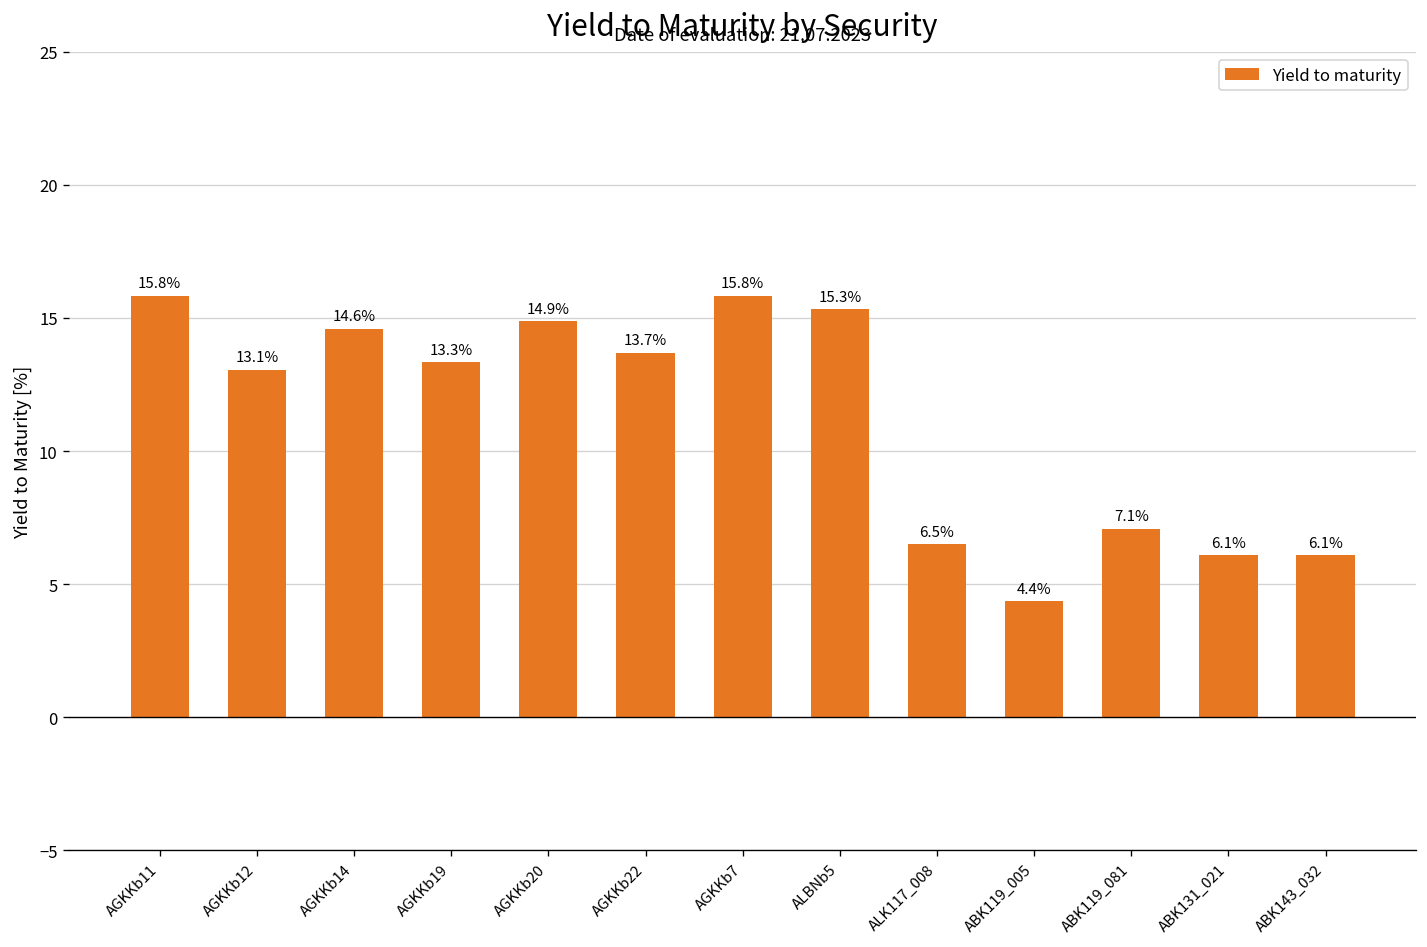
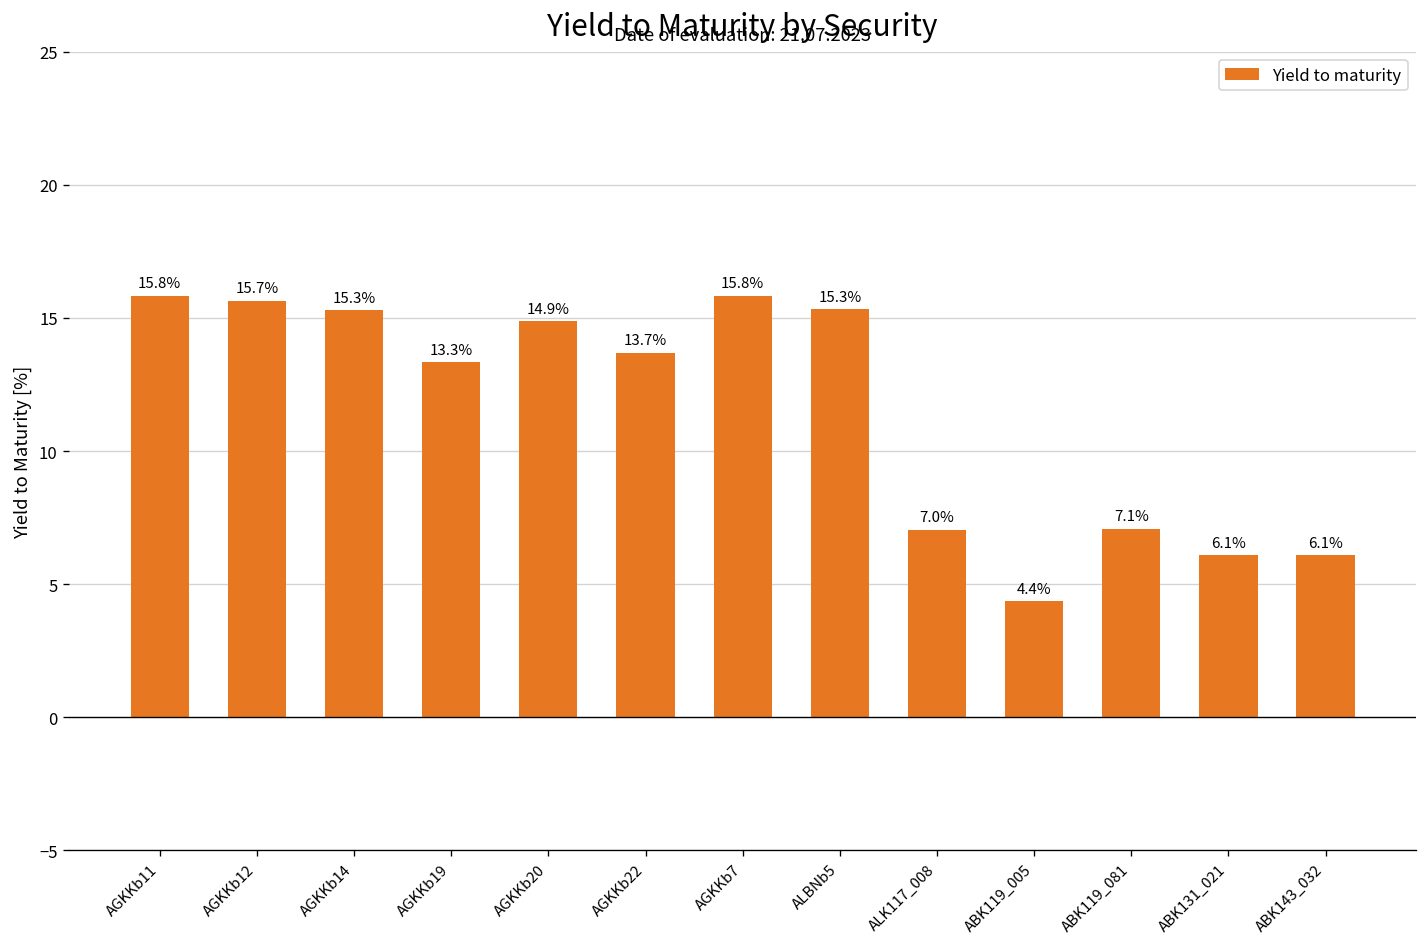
AGKKb12: 13.1% -> 15.7%
AGKKb14: 14.6% -> 15.3%
ALK117_008: 6.5% -> 7.0%
